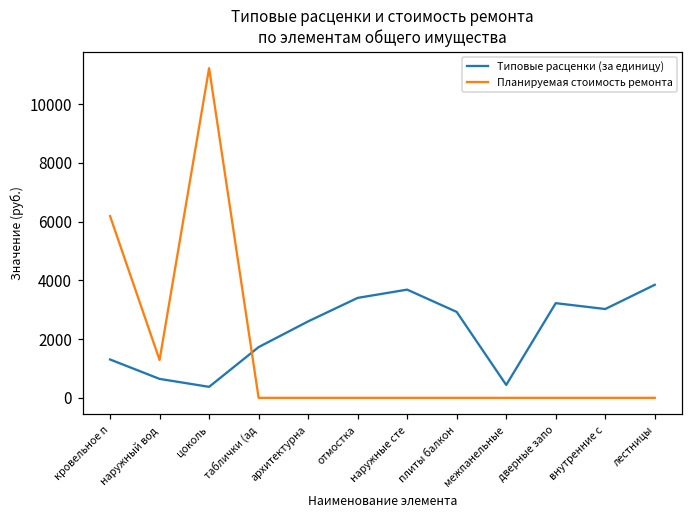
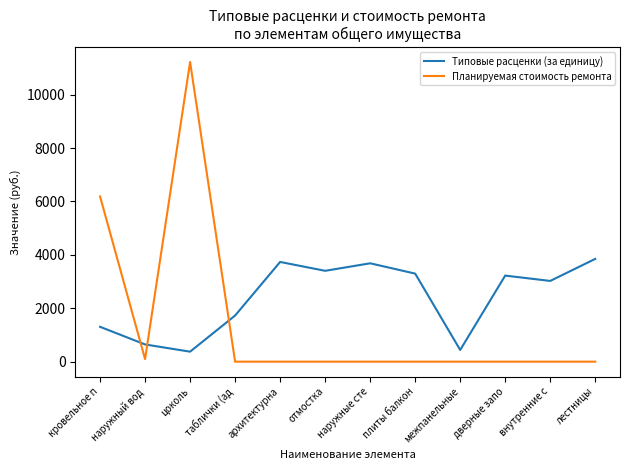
Планируемая стоимость ремонта, наружный вод: 1300 -> 100
Типовые расценки (за единицу), архитектурна: 2600 -> 3700
Типовые расценки (за единицу), плиты балкон: 2900 -> 3300
